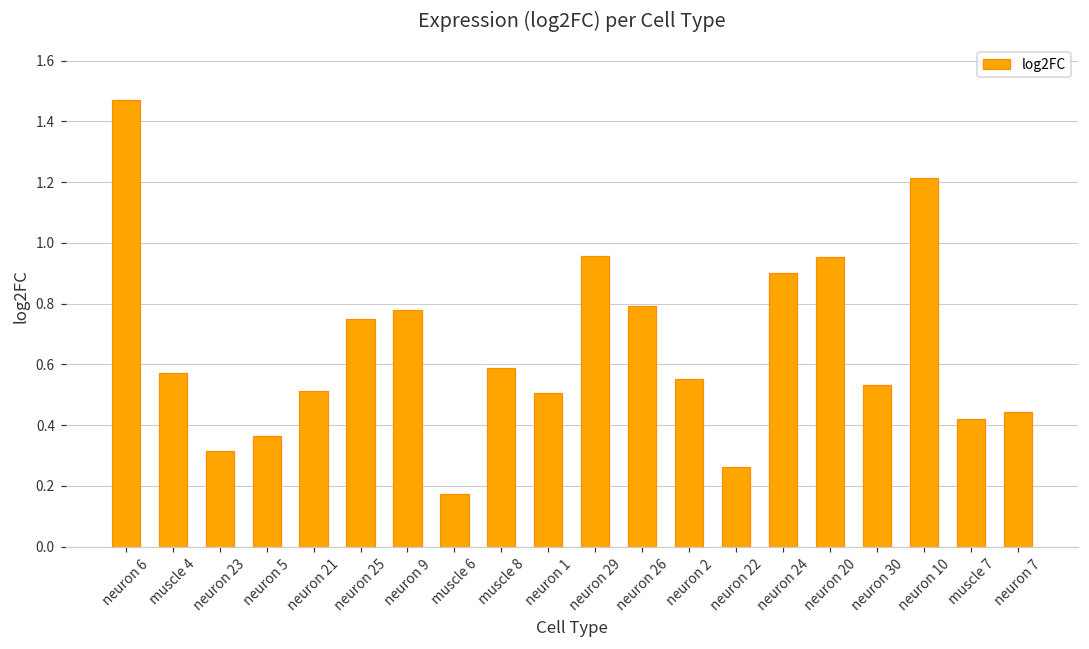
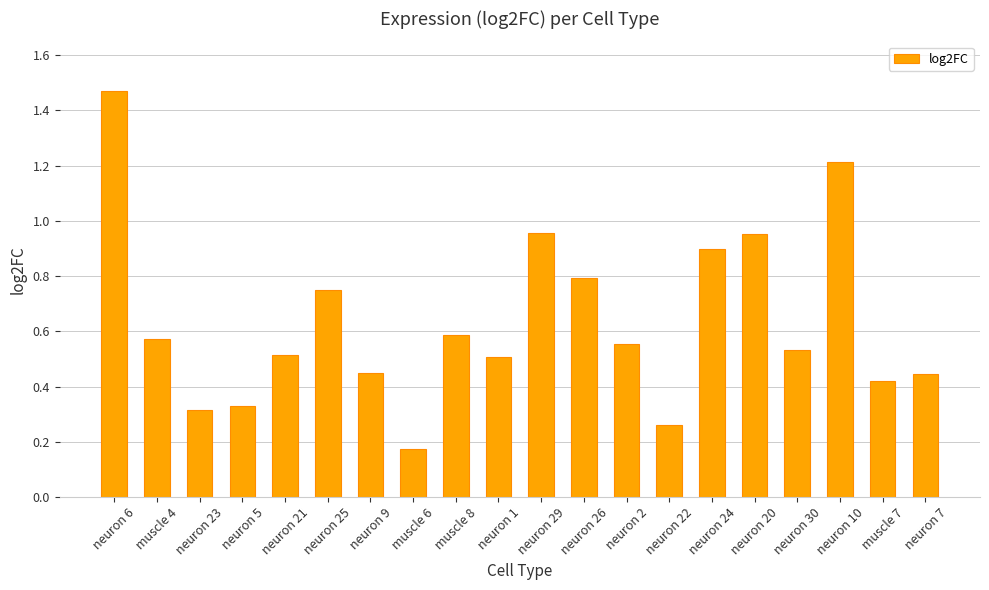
neuron 5: 0.37 -> 0.33
neuron 9: 0.78 -> 0.45
